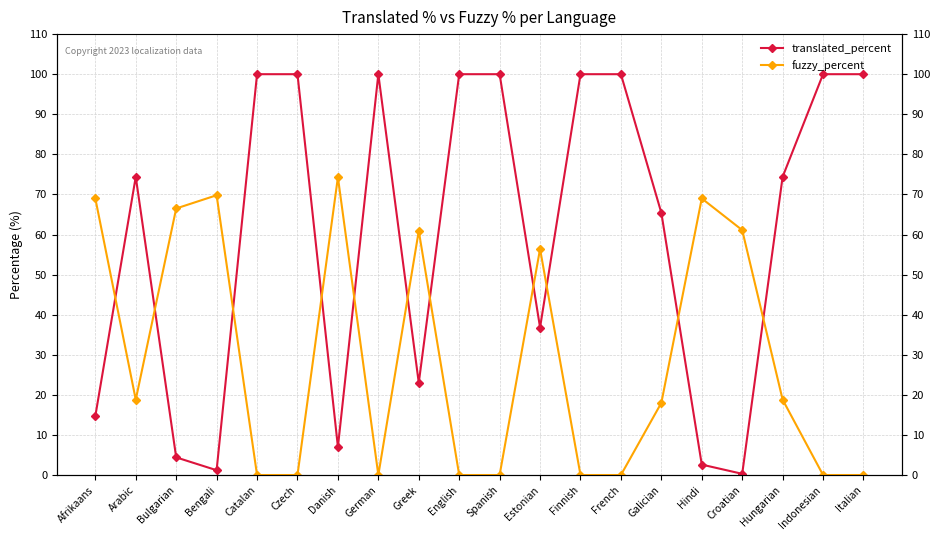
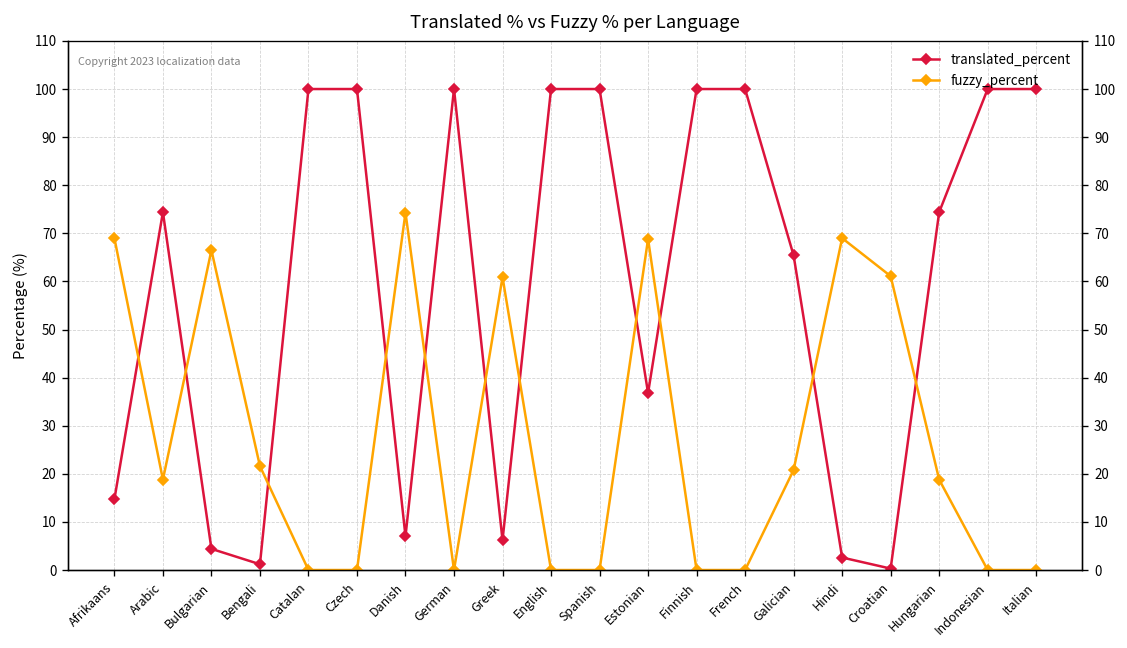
fuzzy_percent, Bengali: 70 -> 22
translated_percent, Greek: 23 -> 6
fuzzy_percent, Estonian: 56 -> 69
fuzzy_percent, Galician: 18 -> 21
